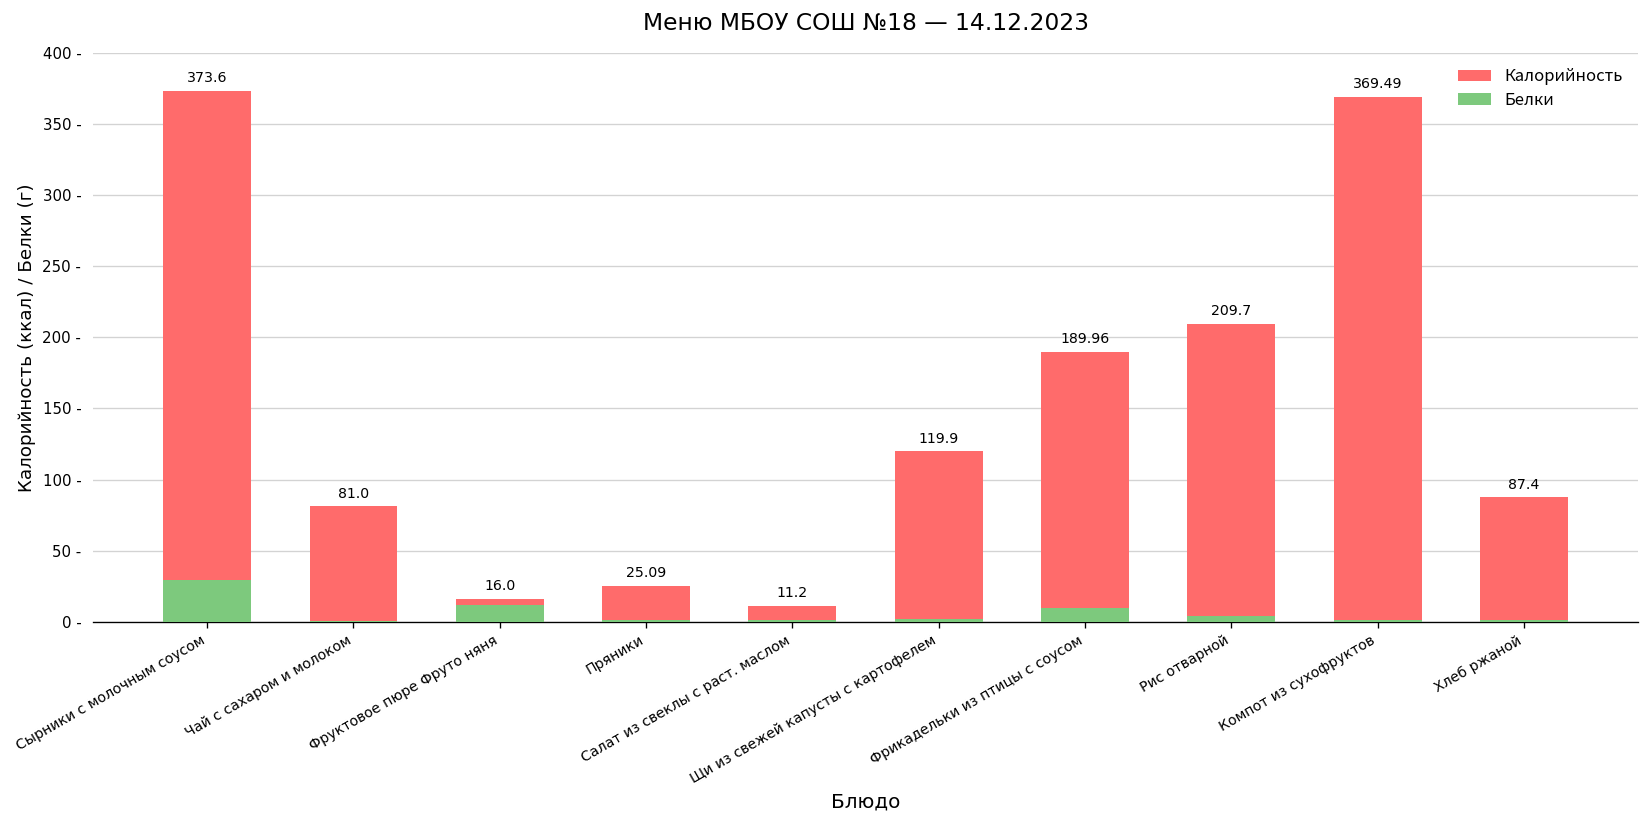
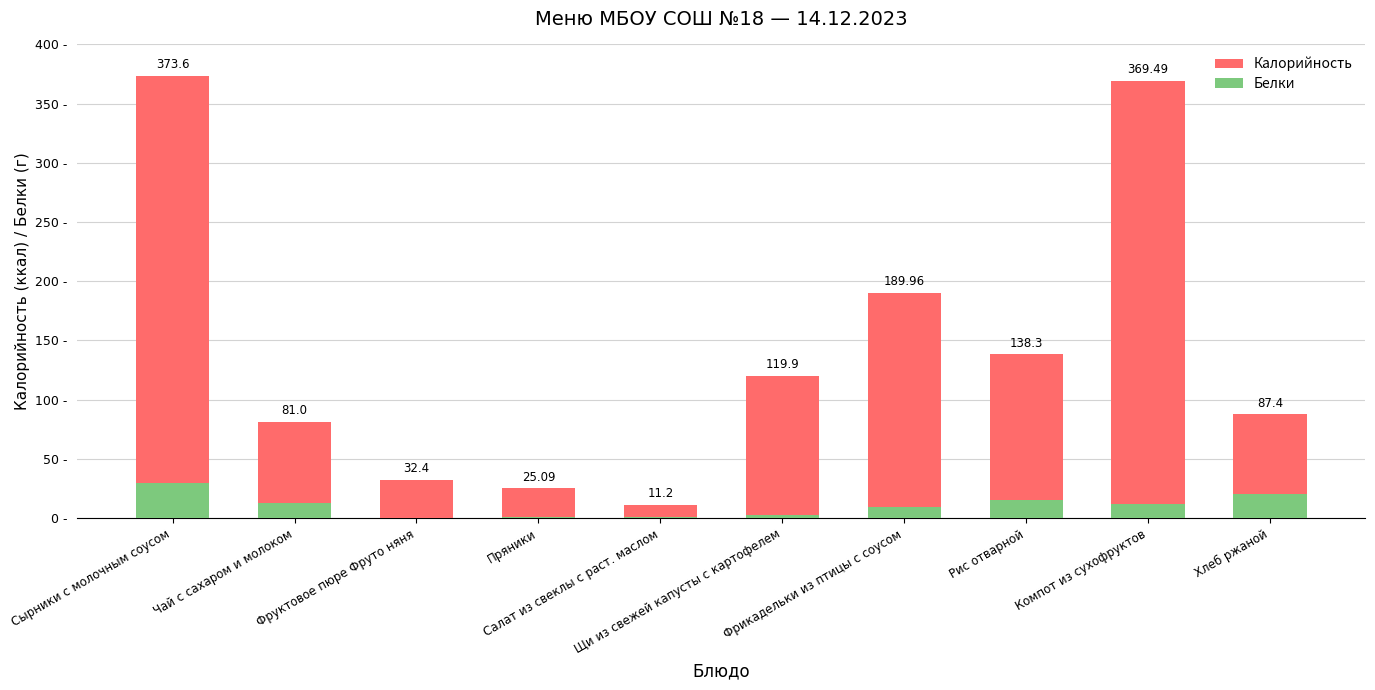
Белки, Чай с сахаром и молоком: 0 - -> 13 -
Калорийность, Фруктовое пюре Фруто няня: 16.0 -> 32.4
Белки, Фруктовое пюре Фруто няня: 12 - -> 0 -
Калорийность, Рис отварной: 209.7 -> 138.3
Белки, Рис отварной: 4 - -> 15 -
Белки, Компот из сухофруктов: 1 - -> 12 -
Белки, Хлеб ржаной: 1 - -> 20 -
